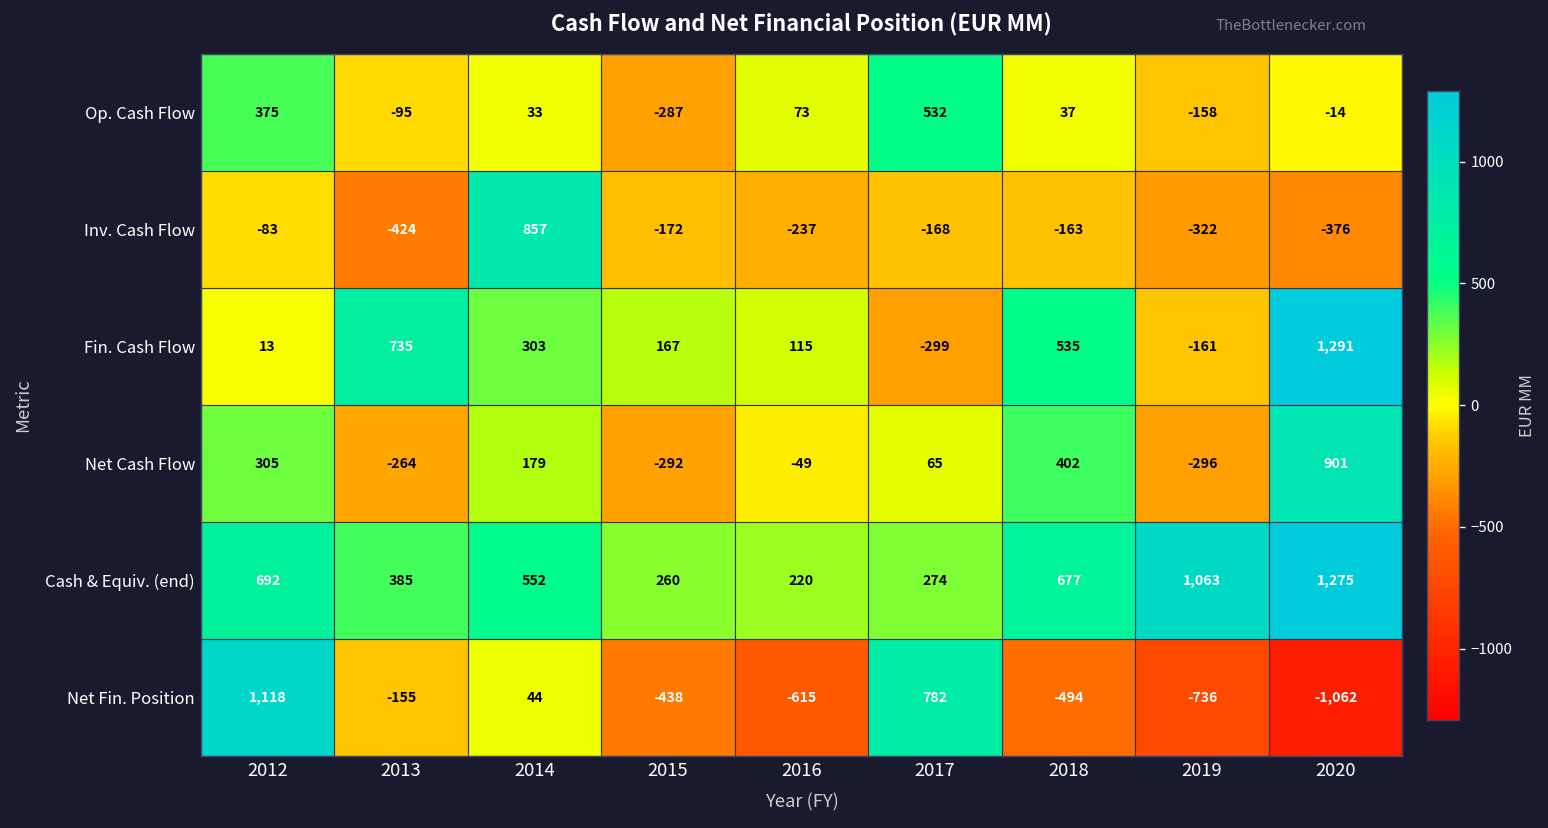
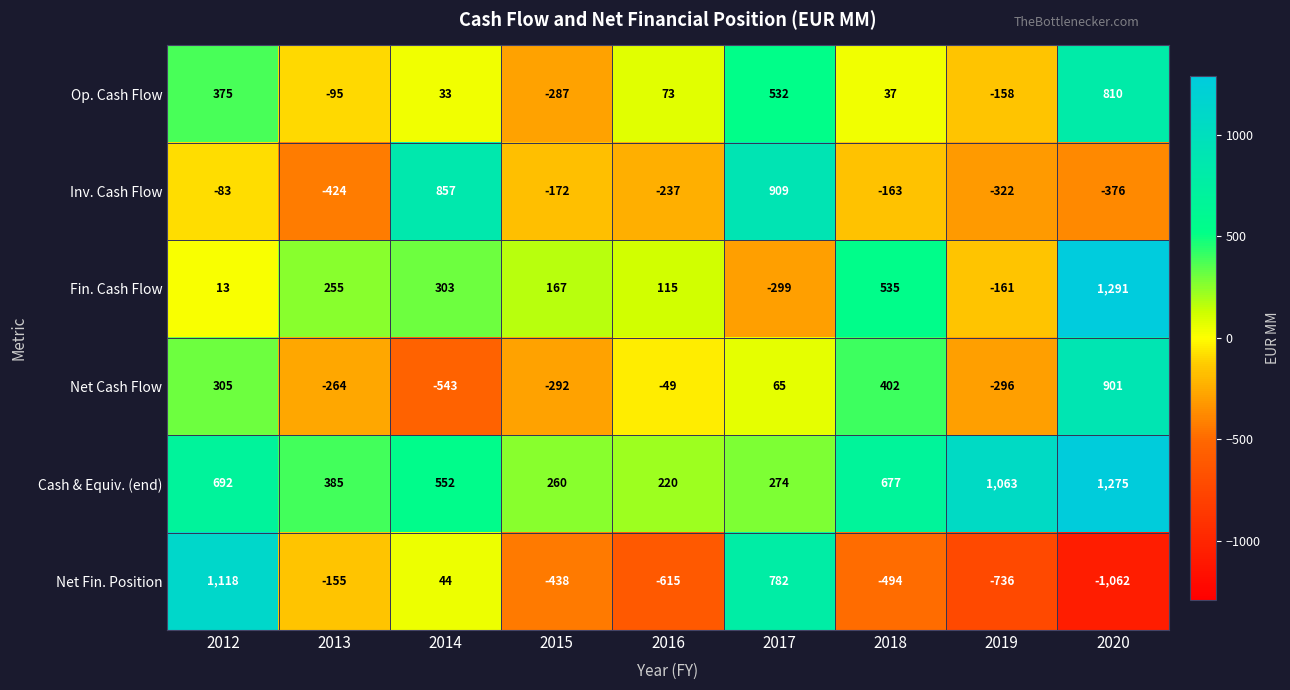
Op. Cash Flow, 2020: -14 -> 810
Inv. Cash Flow, 2017: -168 -> 909
Fin. Cash Flow, 2013: 735 -> 255
Net Cash Flow, 2014: 179 -> -543
